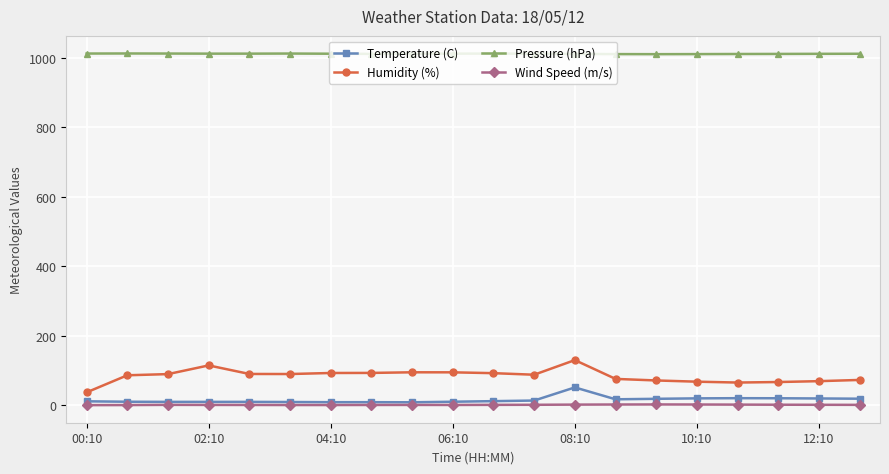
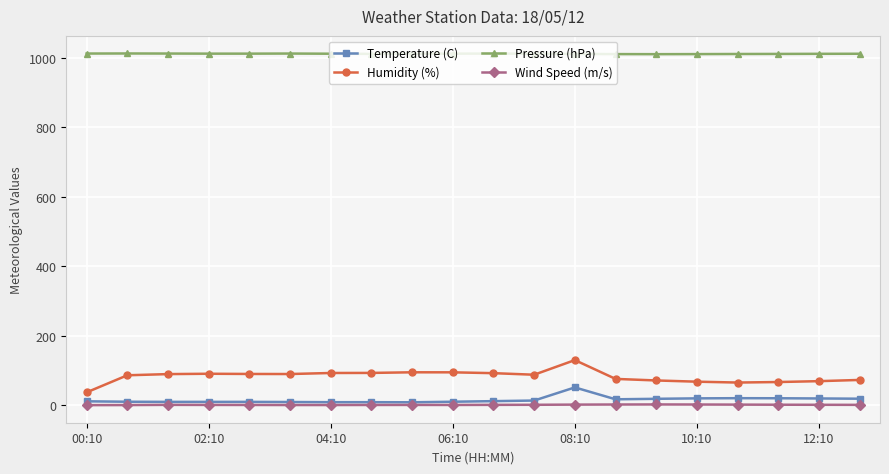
Humidity (%), 02:10: 120 -> 90
